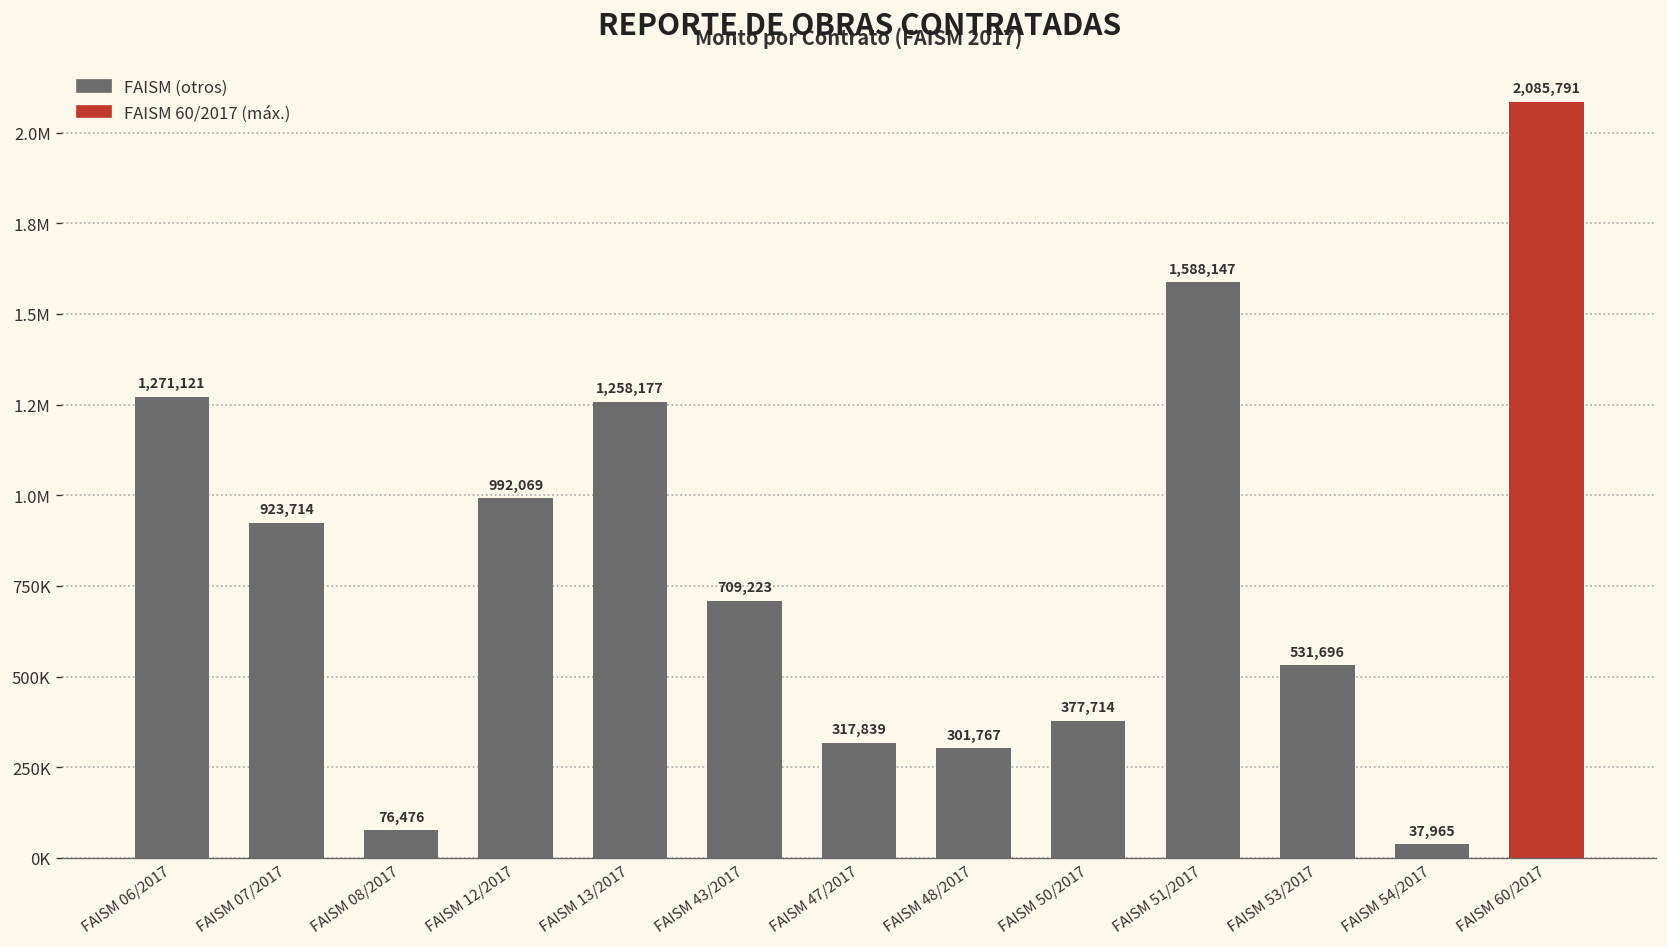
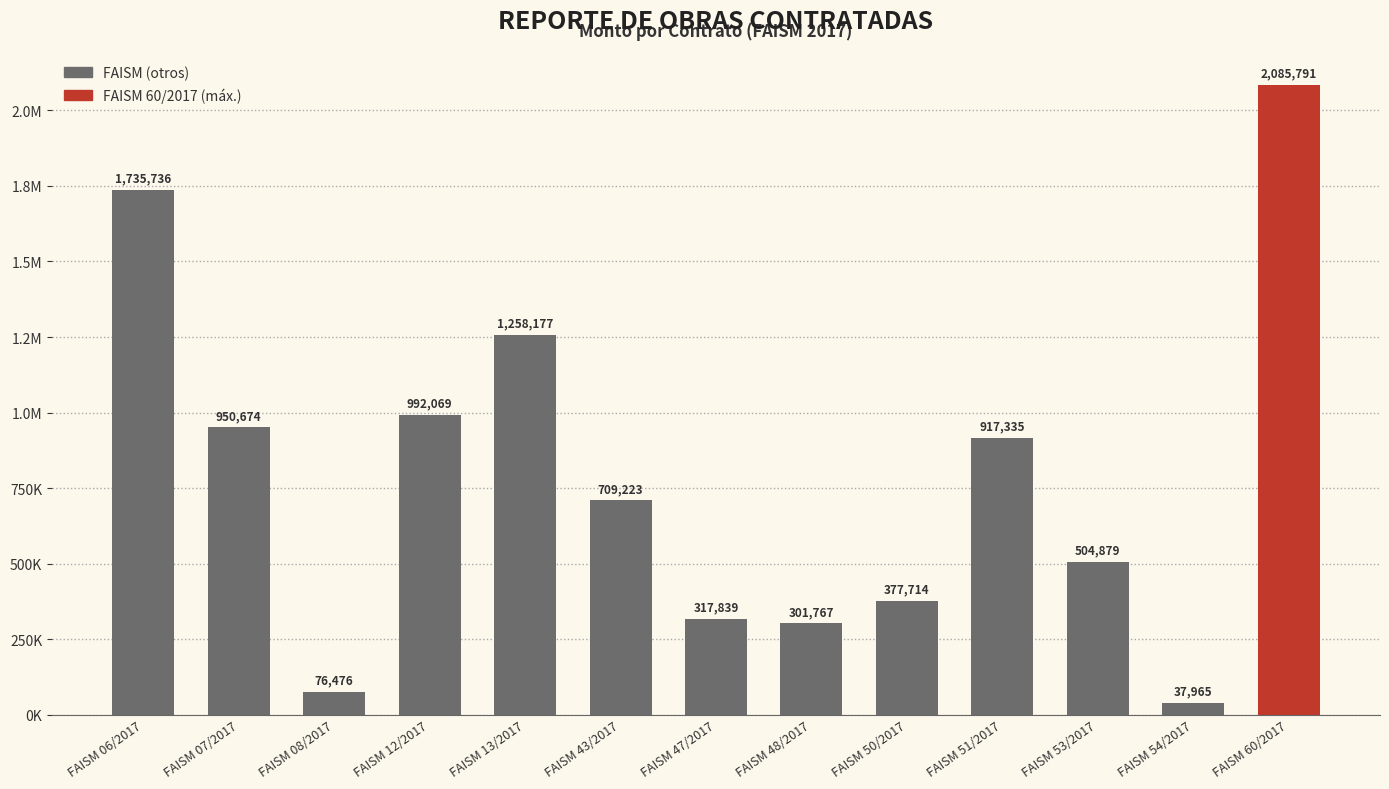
FAISM 06/2017: 1,271,121 -> 1,735,736
FAISM 07/2017: 923,714 -> 950,674
FAISM 51/2017: 1,588,147 -> 917,335
FAISM 53/2017: 531,696 -> 504,879
